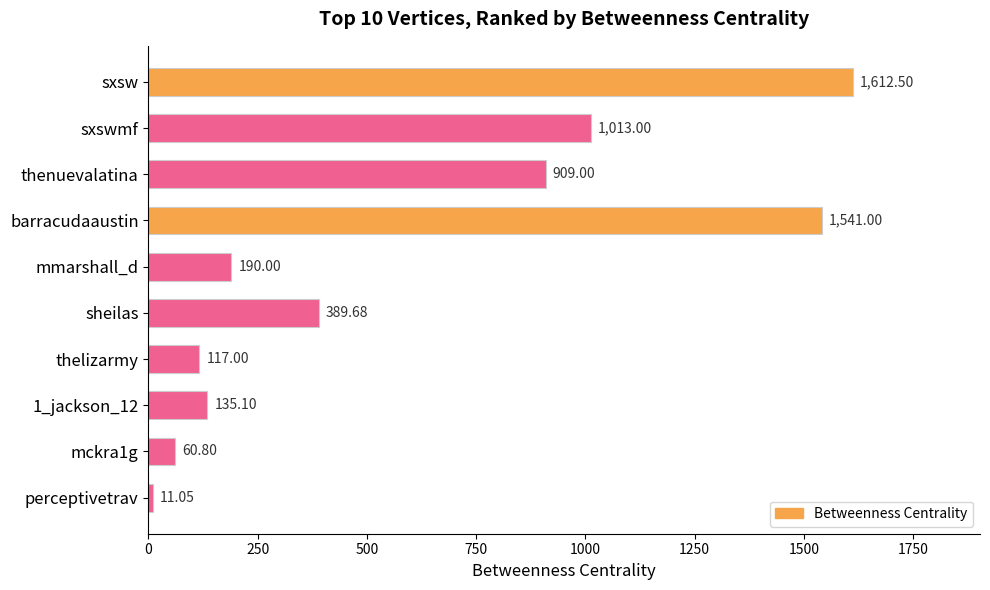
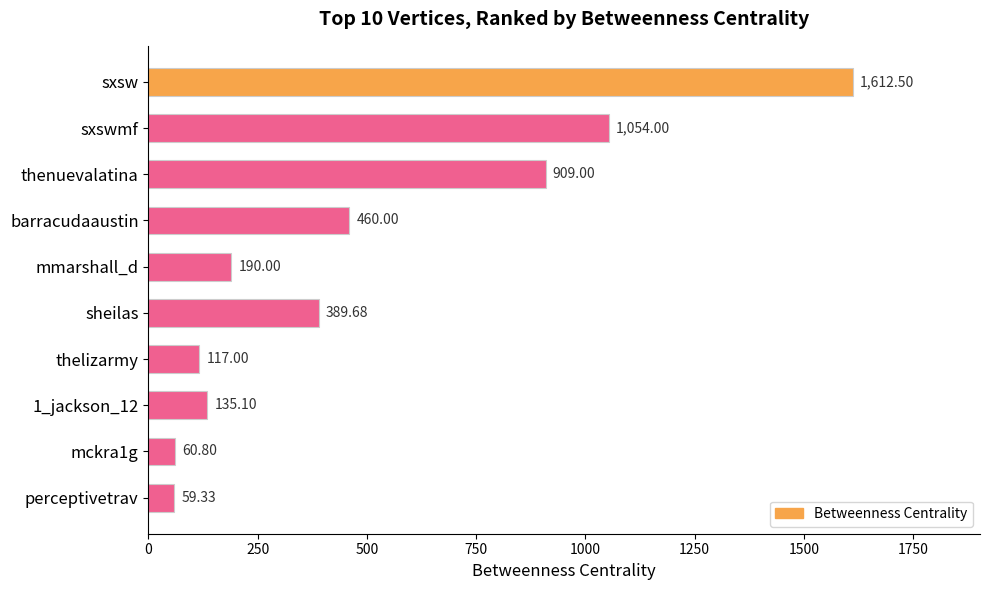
sxswmf: 1,013.00 -> 1,054.00
barracudaaustin: 1,541.00 -> 460.00
perceptivetrav: 11.05 -> 59.33
